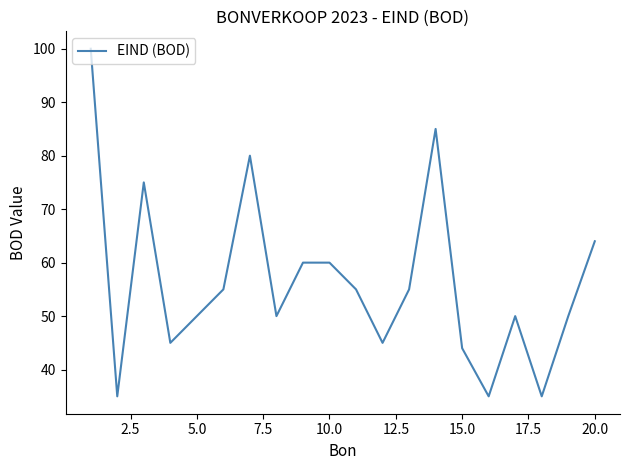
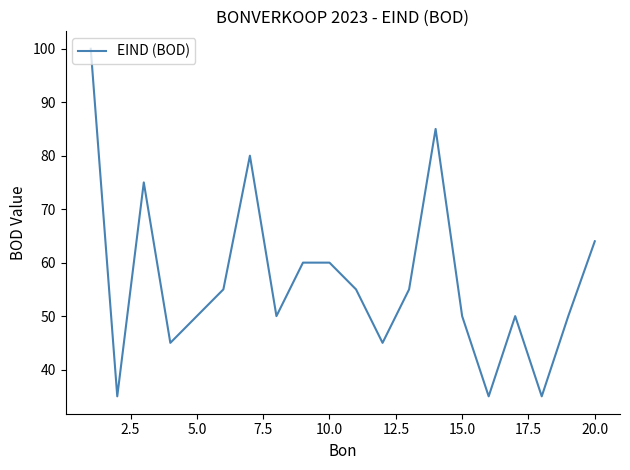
15.0: 44 -> 50
